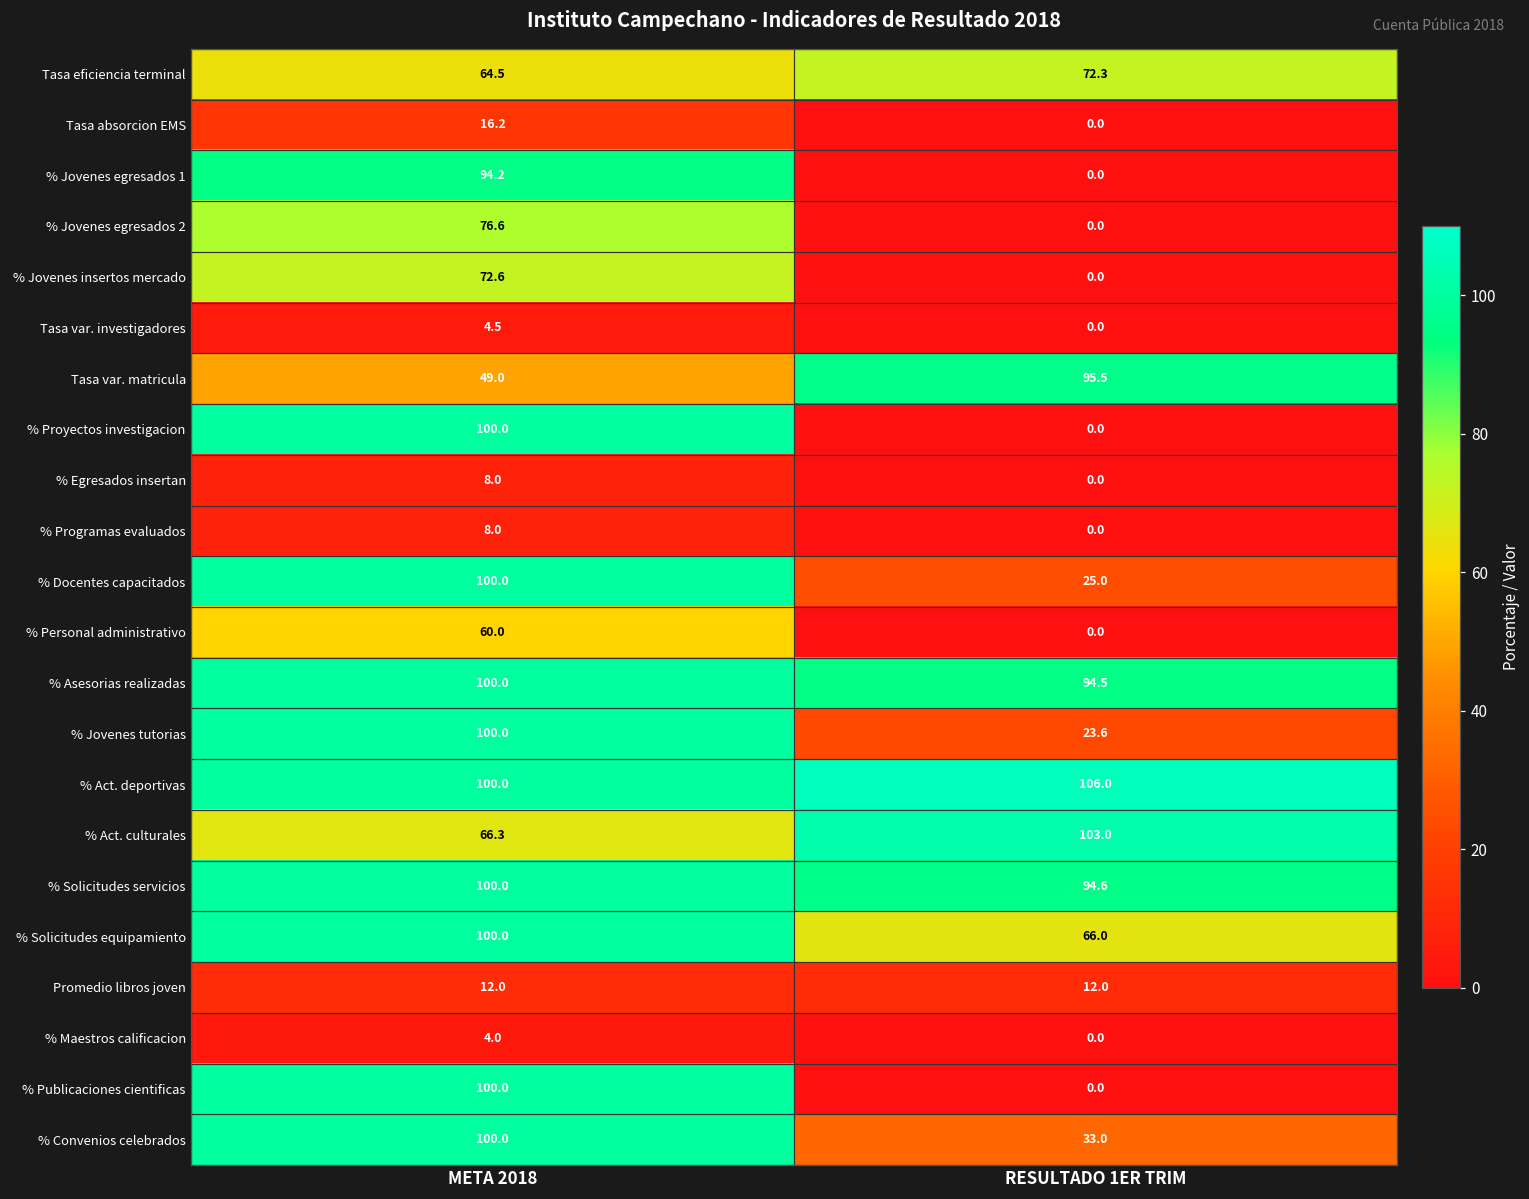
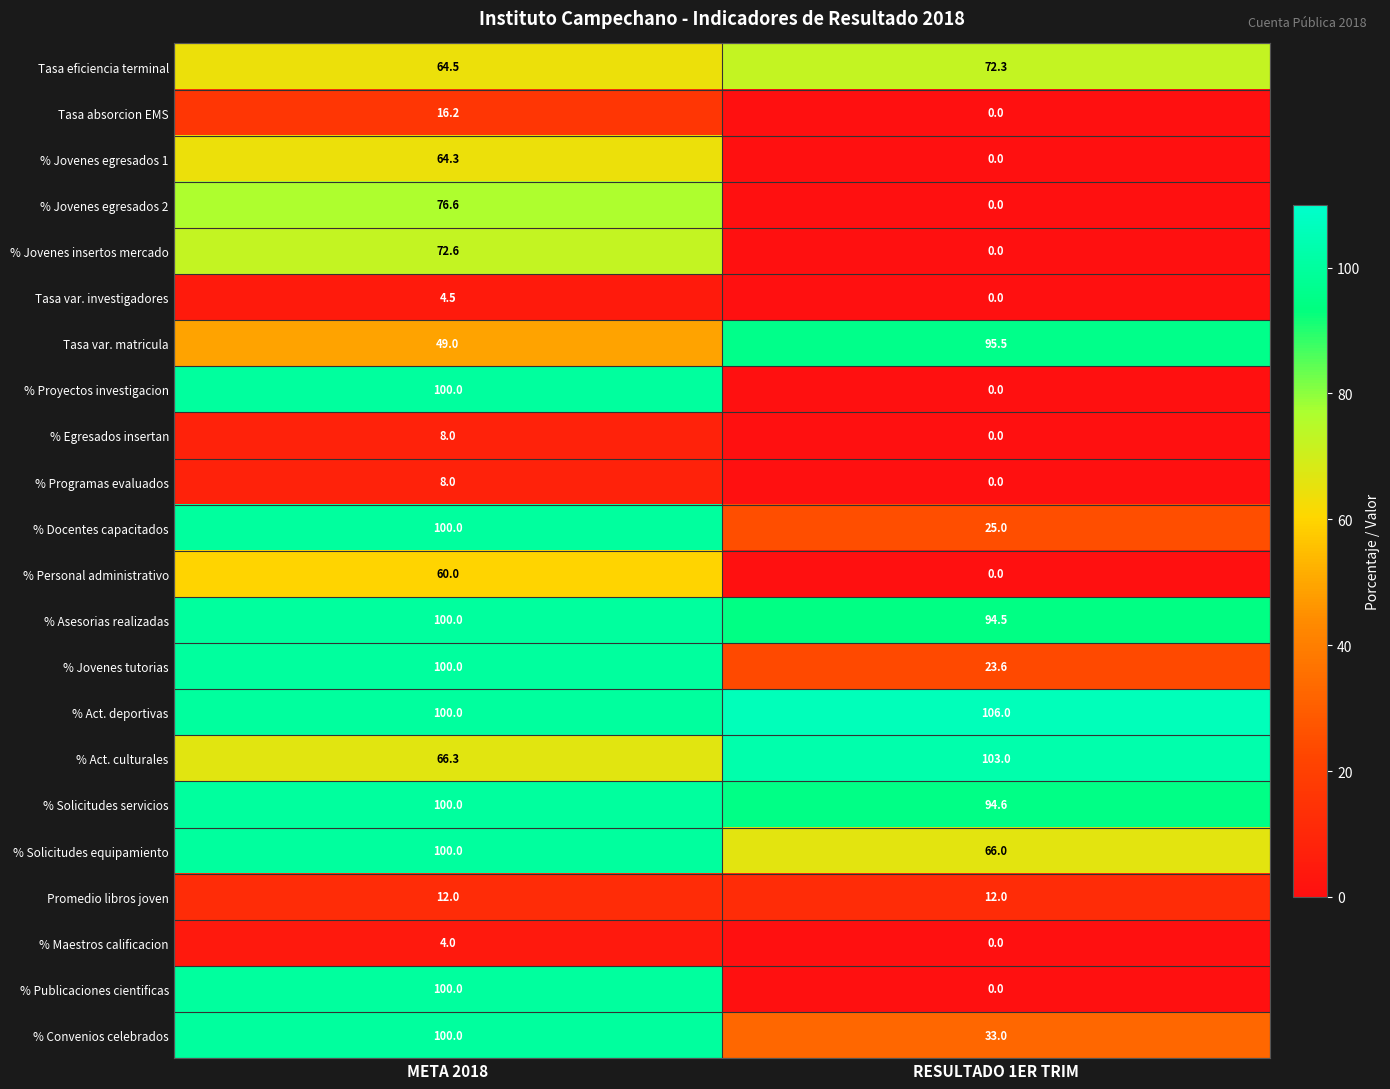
% Jovenes egresados 1, META 2018: 94.2 -> 64.3
